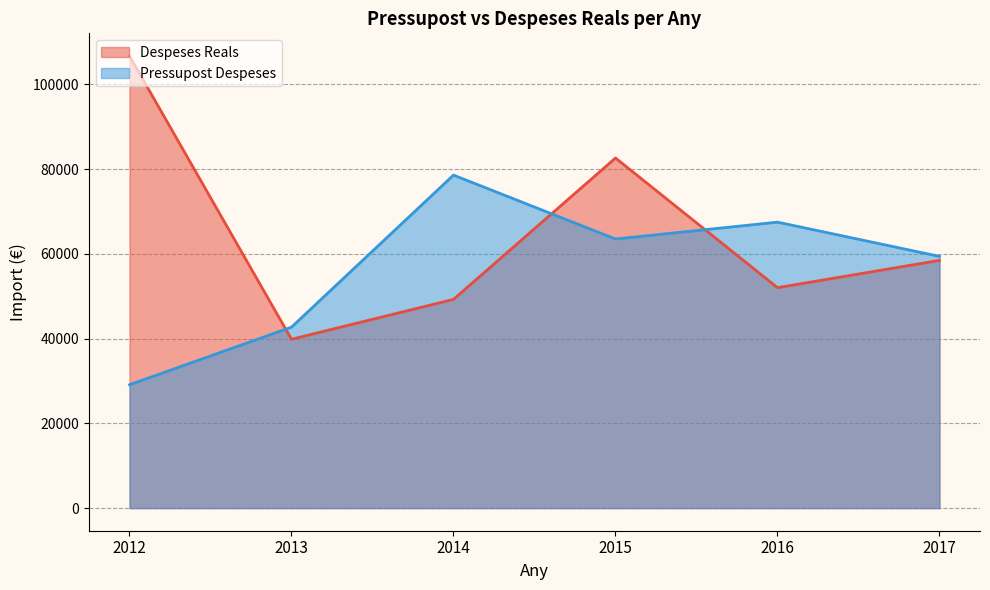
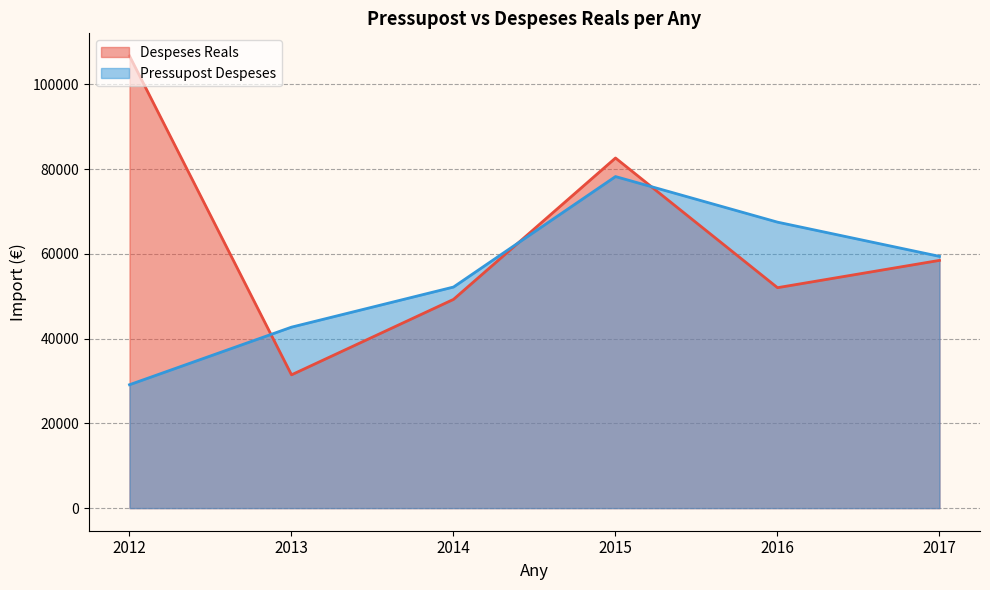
Despeses Reals, 2013: 40000 -> 31000
Pressupost Despeses, 2014: 79000 -> 52000
Pressupost Despeses, 2015: 64000 -> 78000
